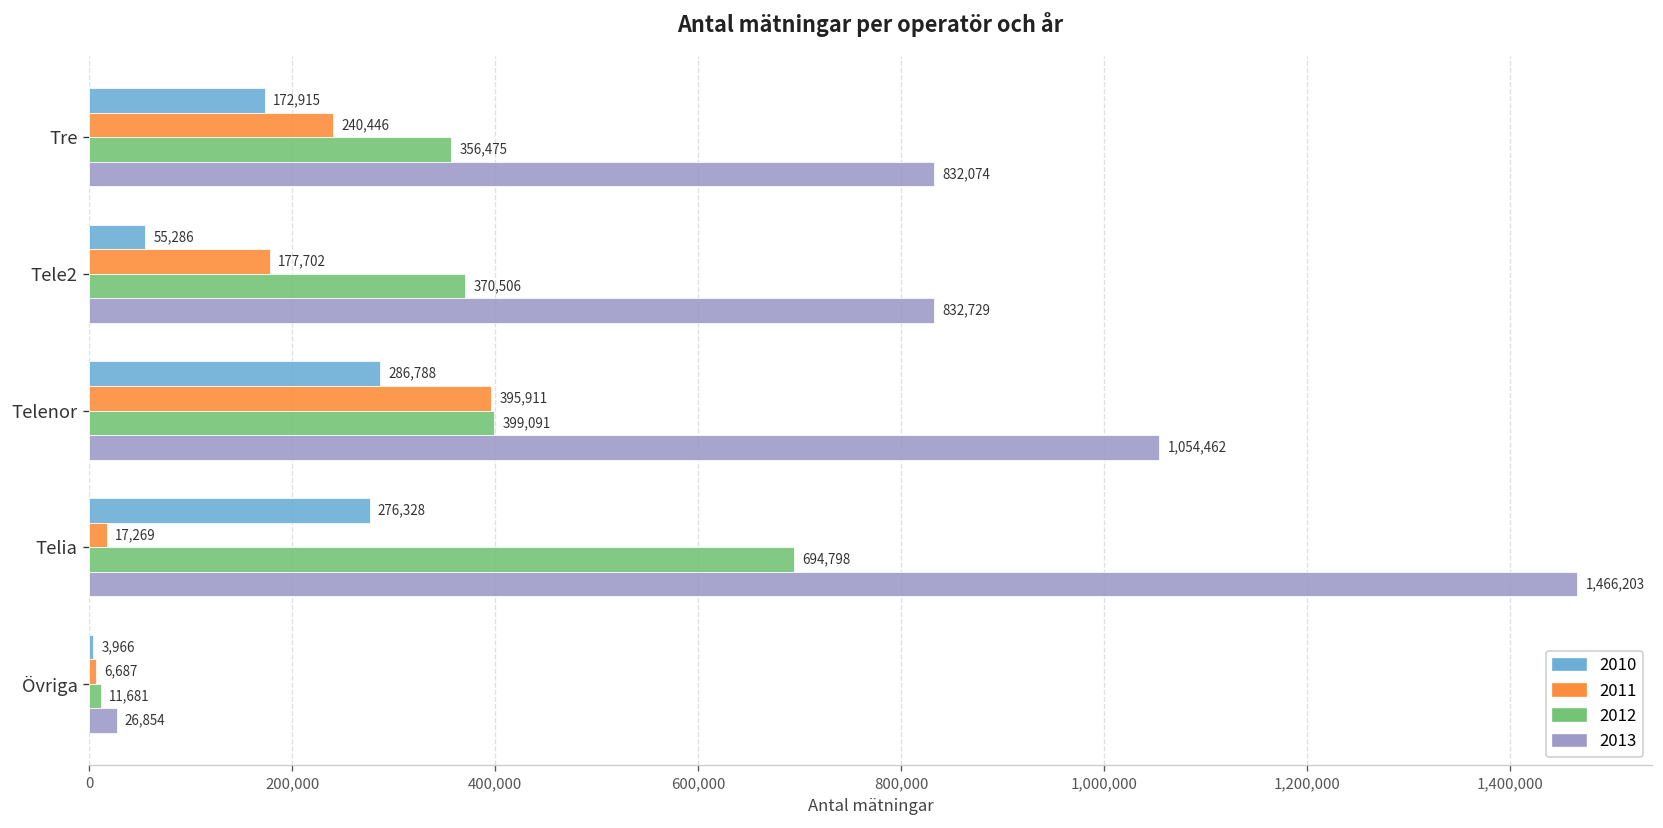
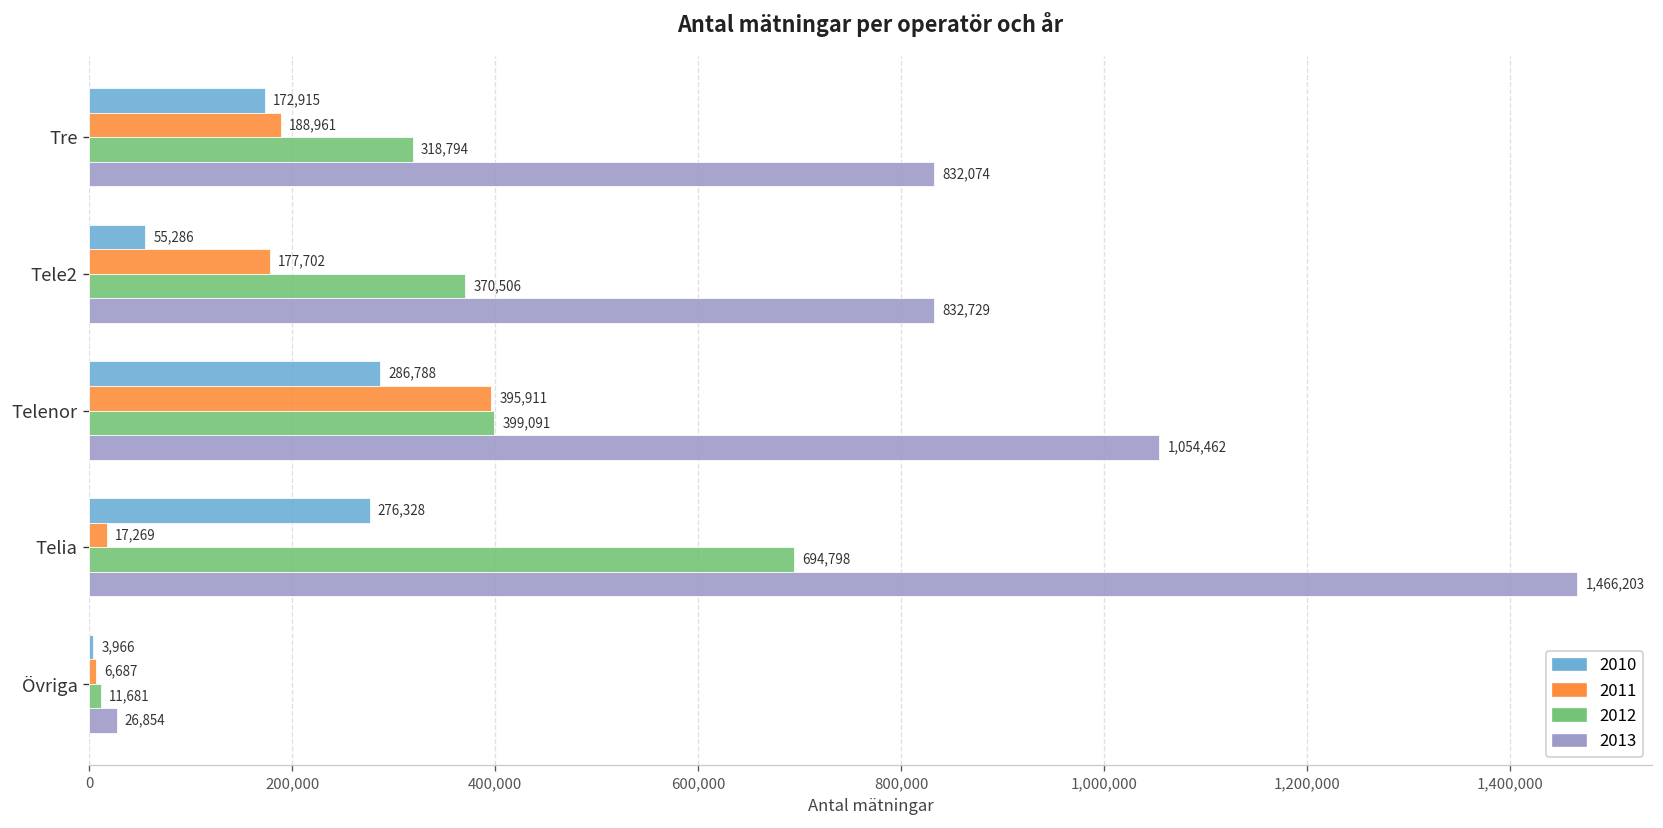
2011, Tre: 240,446 -> 188,961
2012, Tre: 356,475 -> 318,794
